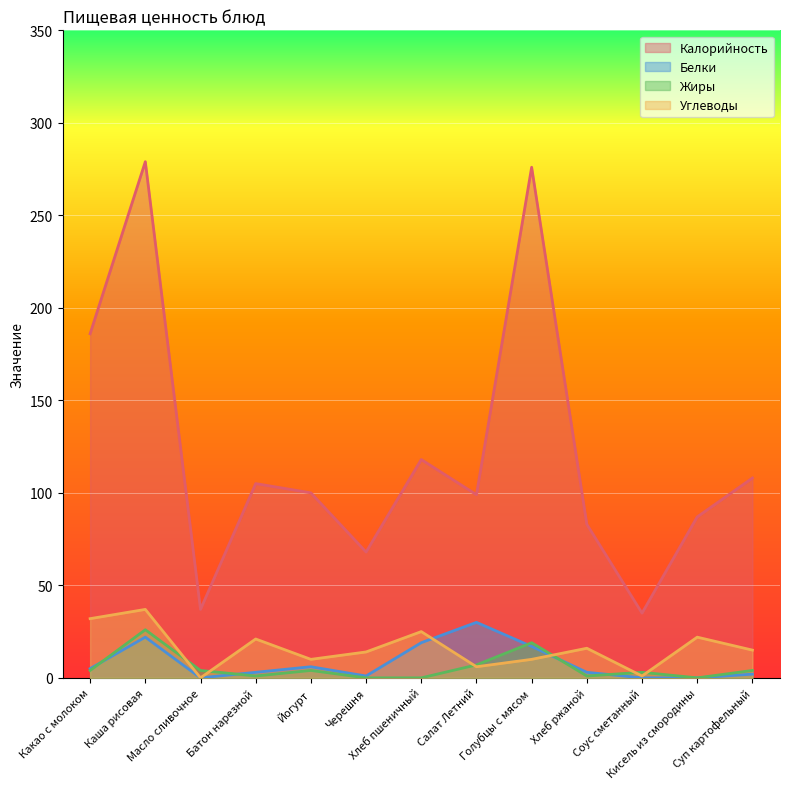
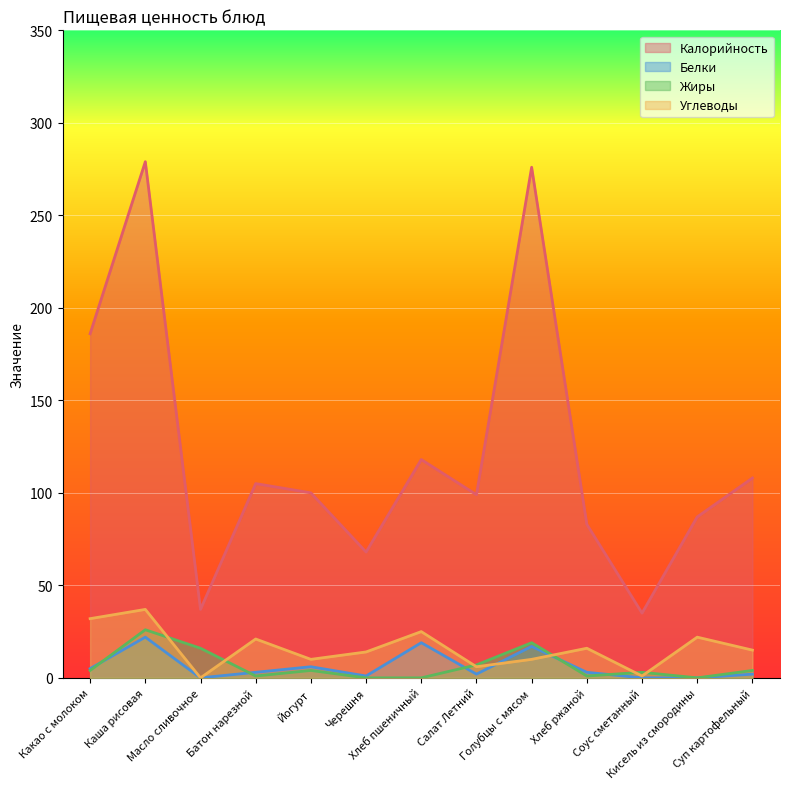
Жиры, Масло сливочное: 4 -> 16
Белки, Салат Летний: 30 -> 2
